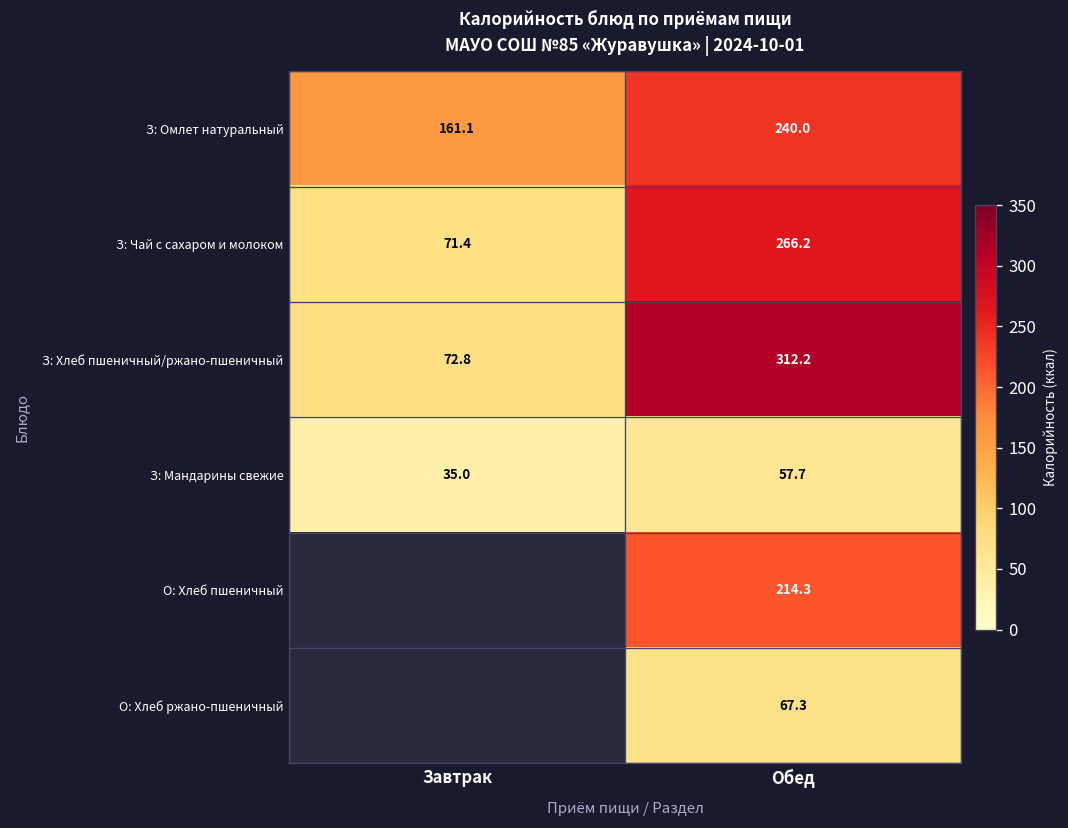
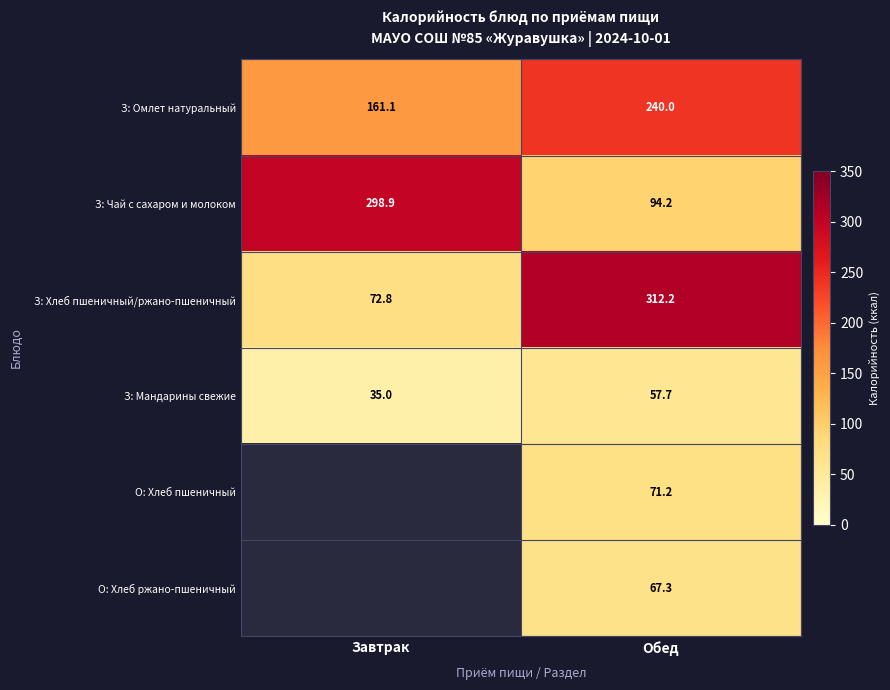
З: Чай с сахаром и молоком, Завтрак: 71.4 -> 298.9
З: Чай с сахаром и молоком, Обед: 266.2 -> 94.2
О: Хлеб пшеничный, Обед: 214.3 -> 71.2
